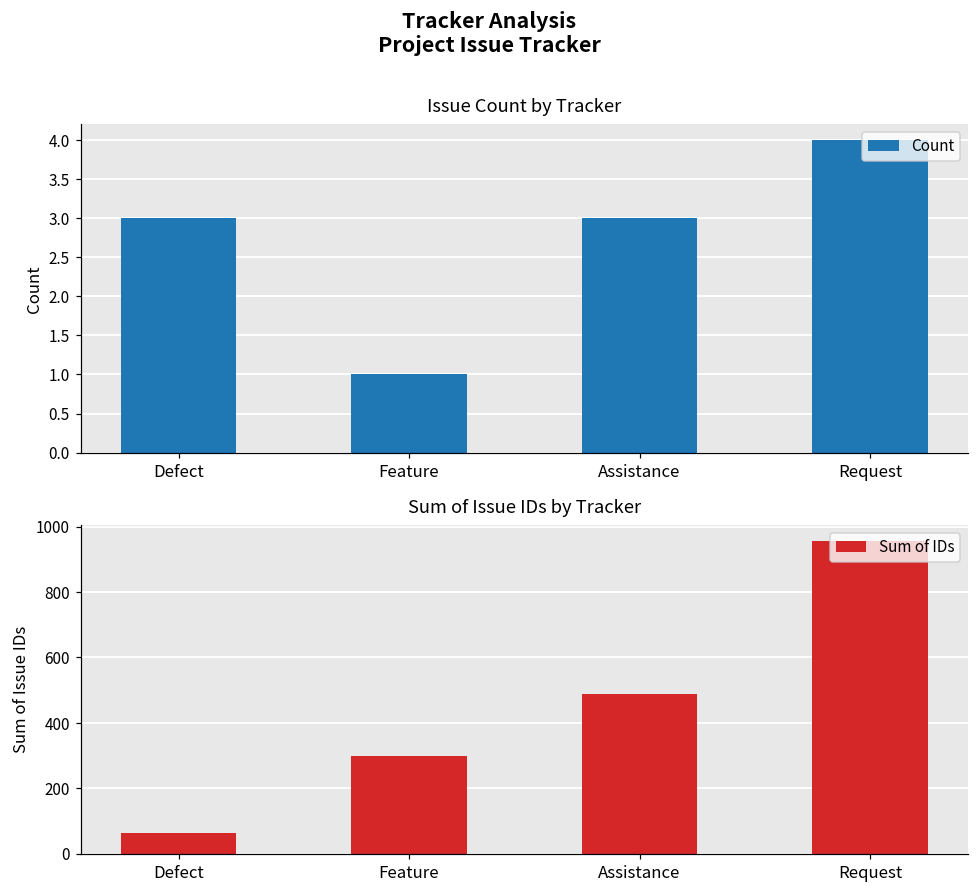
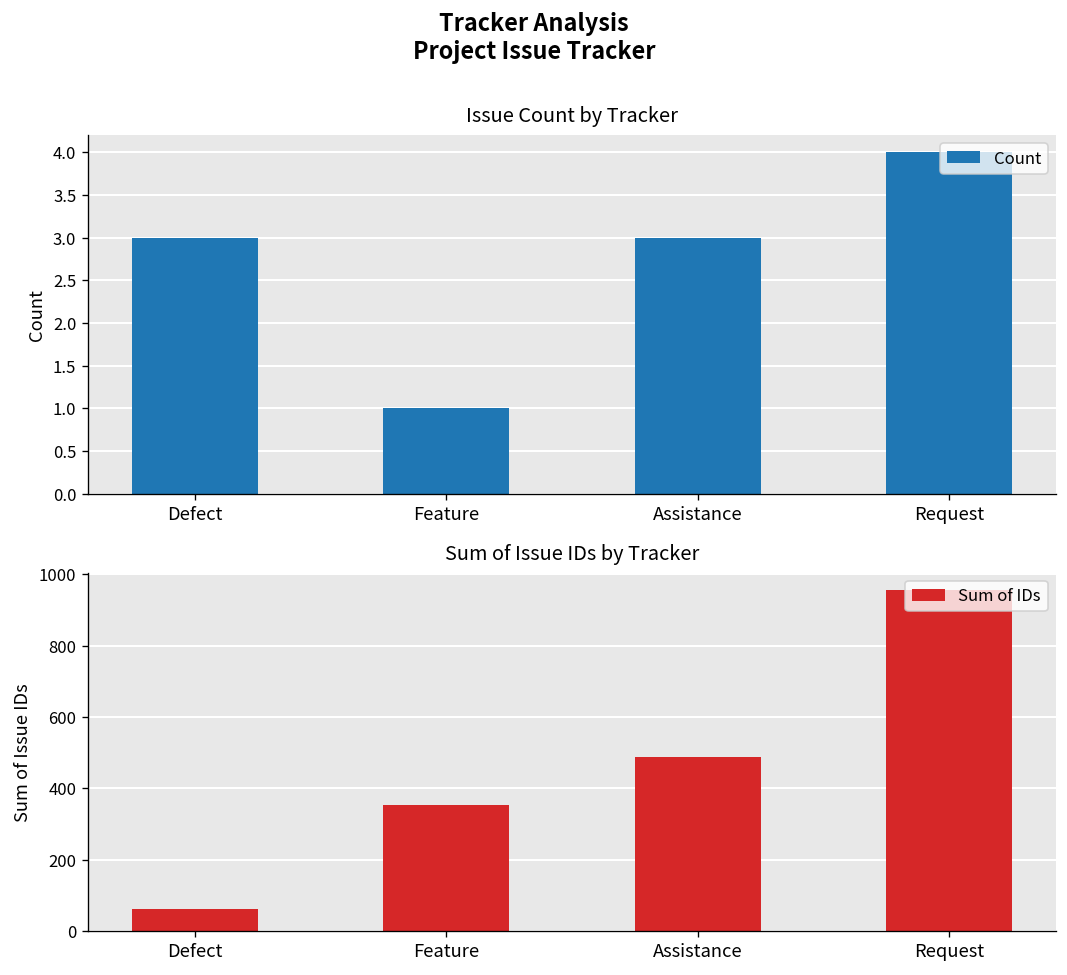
Sum of Issue IDs by Tracker, Feature: 300 -> 350
